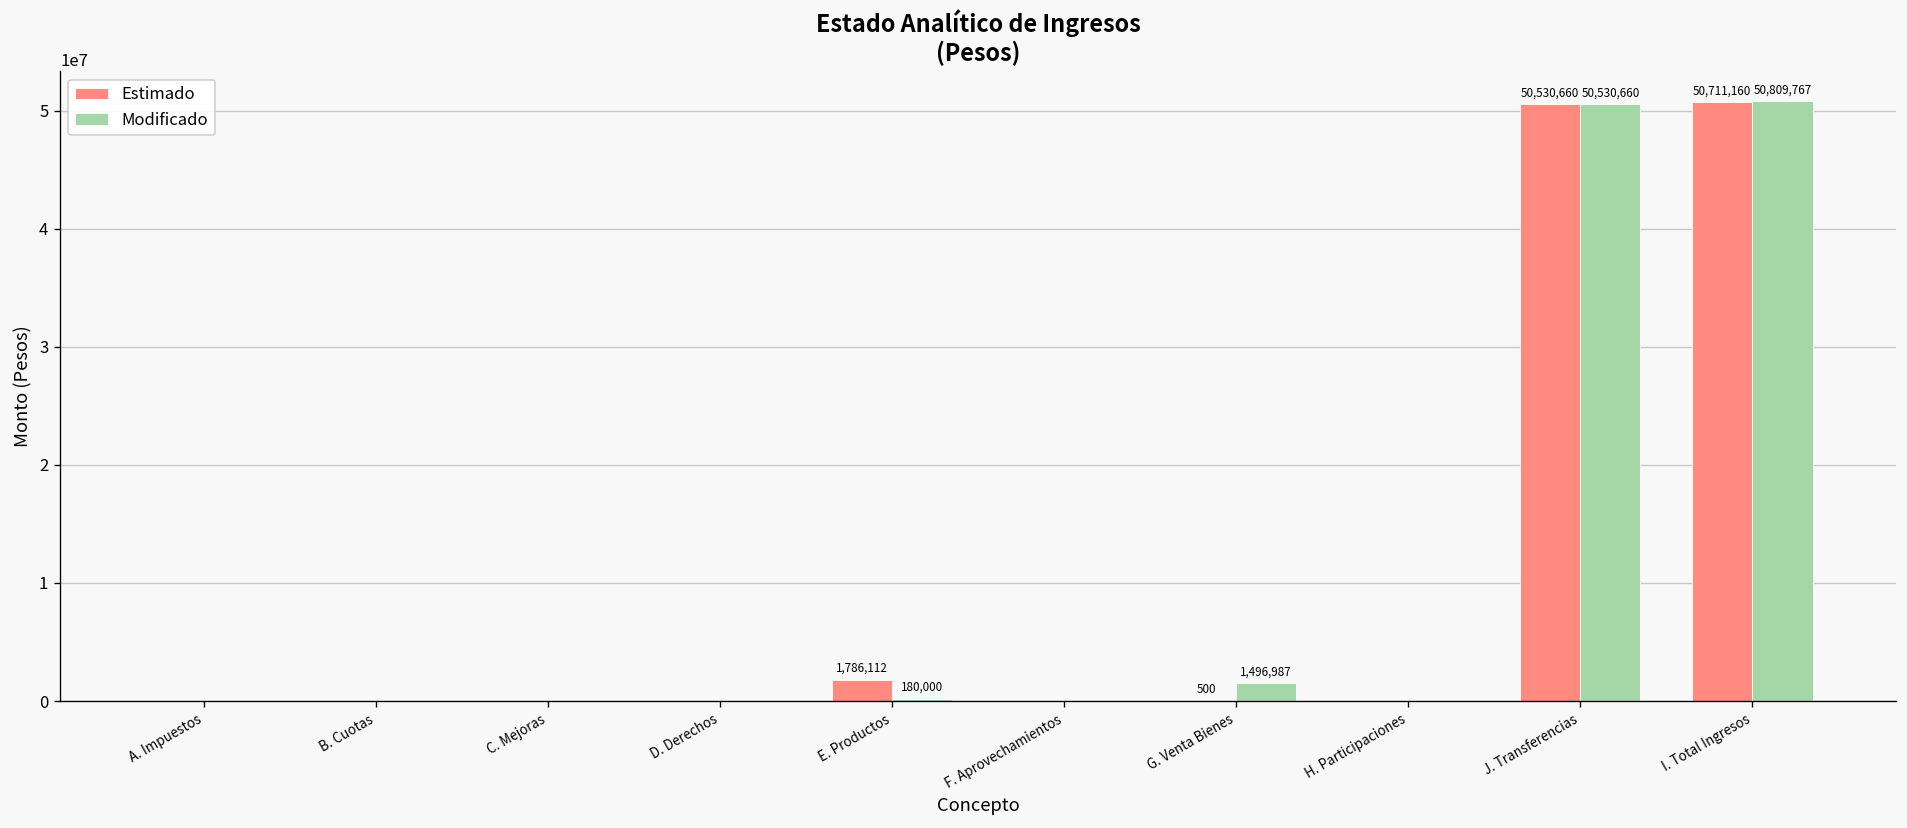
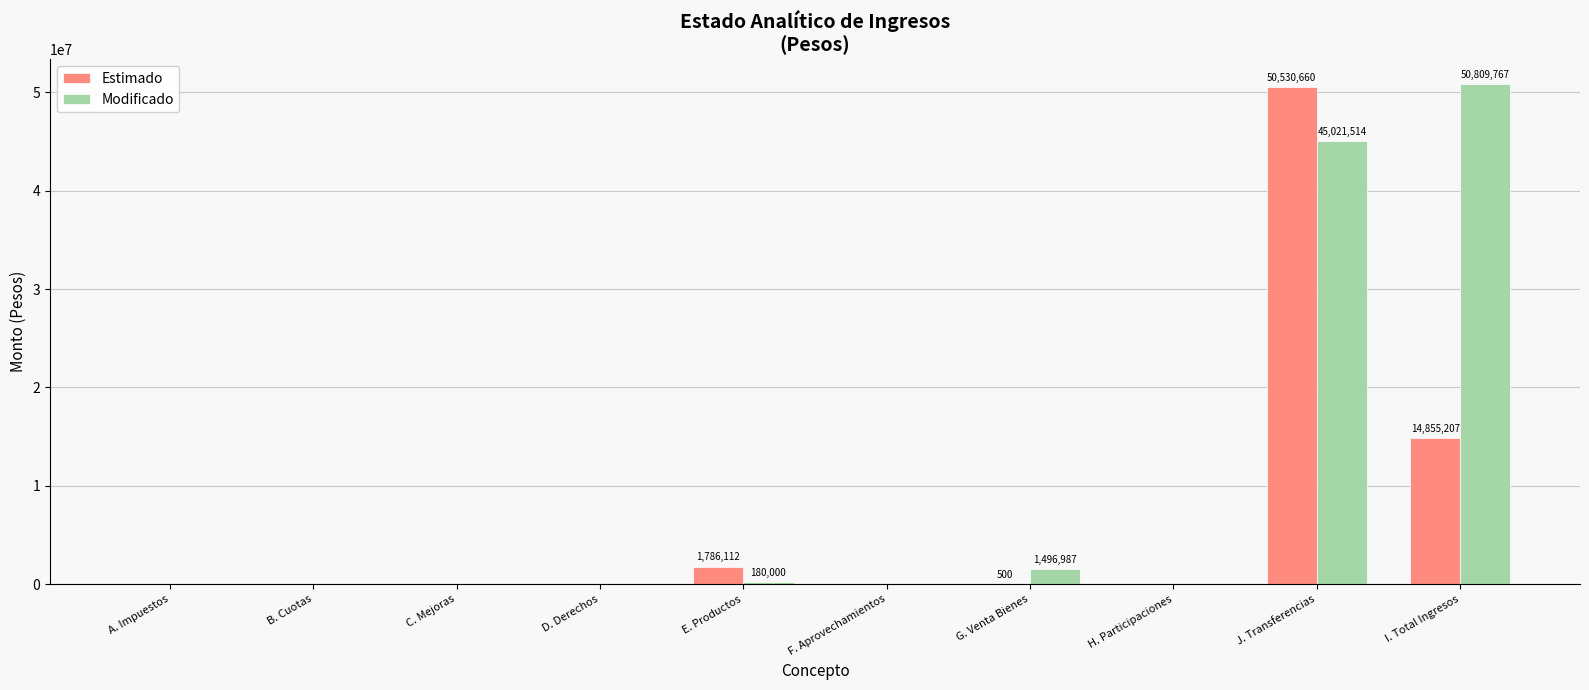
Modificado, J. Transferencias: 50,530,660 -> 45,021,514
Estimado, I. Total Ingresos: 50,711,160 -> 14,855,207
